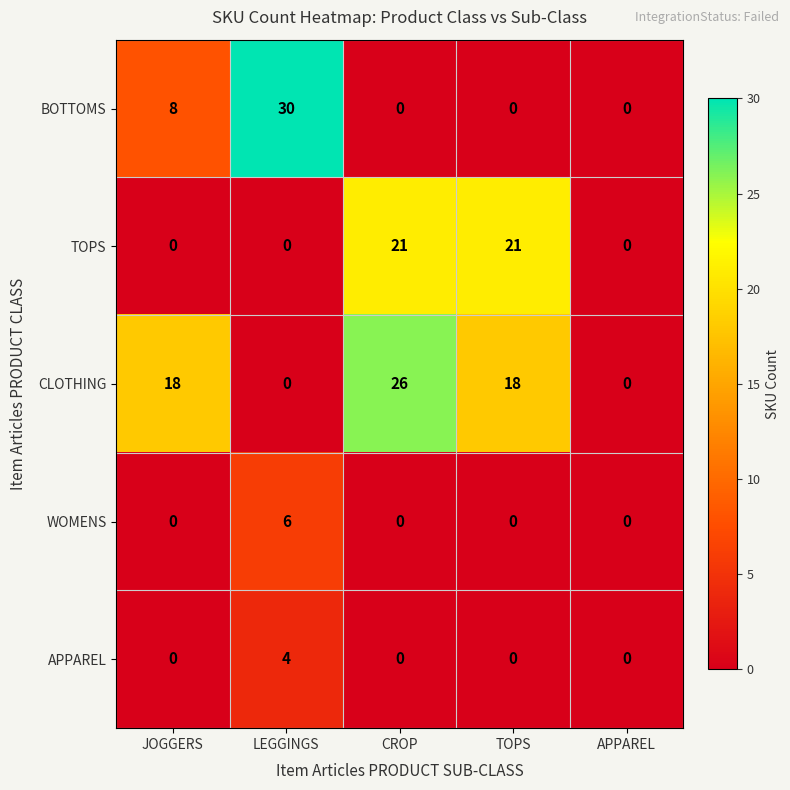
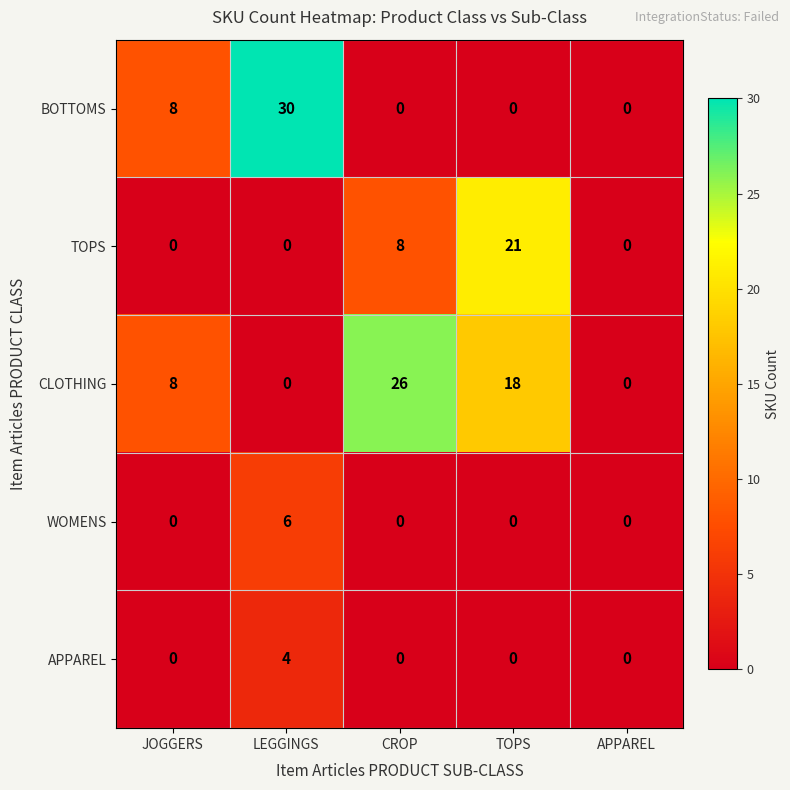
TOPS, CROP: 21 -> 8
CLOTHING, JOGGERS: 18 -> 8
